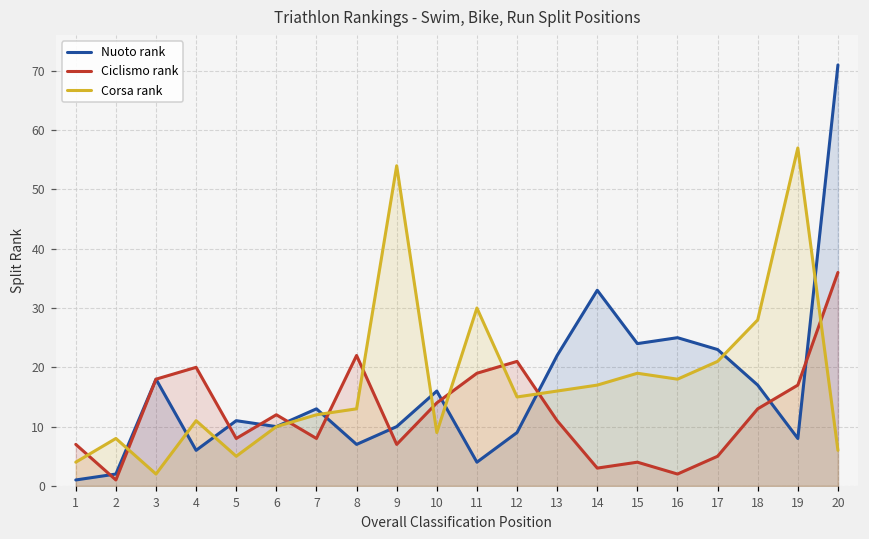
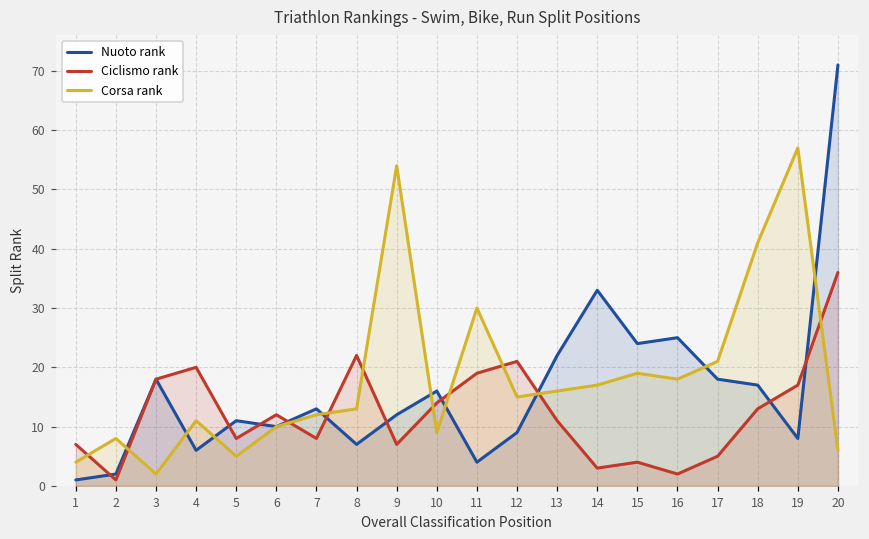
Nuoto rank, 9: 10 -> 12
Nuoto rank, 17: 23 -> 18
Corsa rank, 18: 28 -> 41
